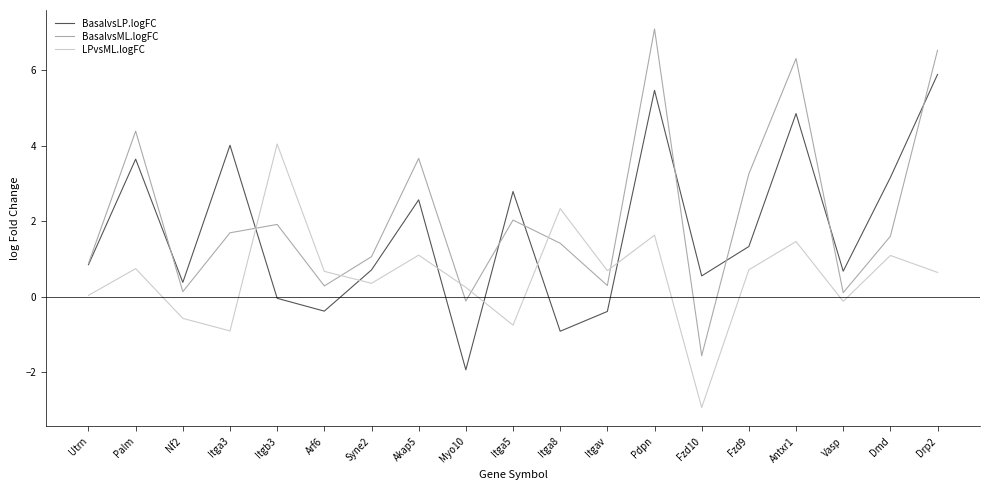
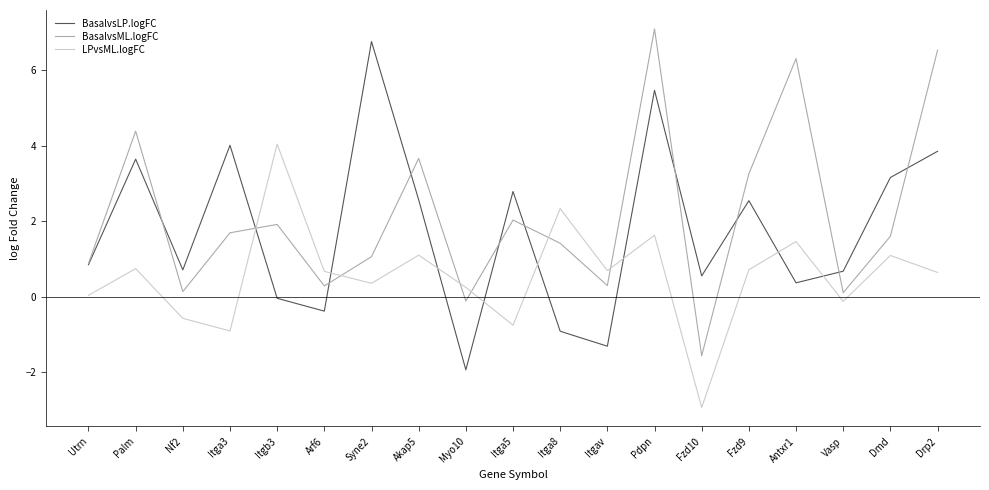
BasalvsLP.logFC, Nf2: 0.4 -> 0.7
BasalvsLP.logFC, Syne2: 0.7 -> 6.8
BasalvsLP.logFC, Itgav: -0.4 -> -1.3
BasalvsLP.logFC, Fzd9: 1.3 -> 2.5
BasalvsLP.logFC, Antxr1: 4.8 -> 0.4
BasalvsLP.logFC, Drp2: 5.9 -> 3.8
